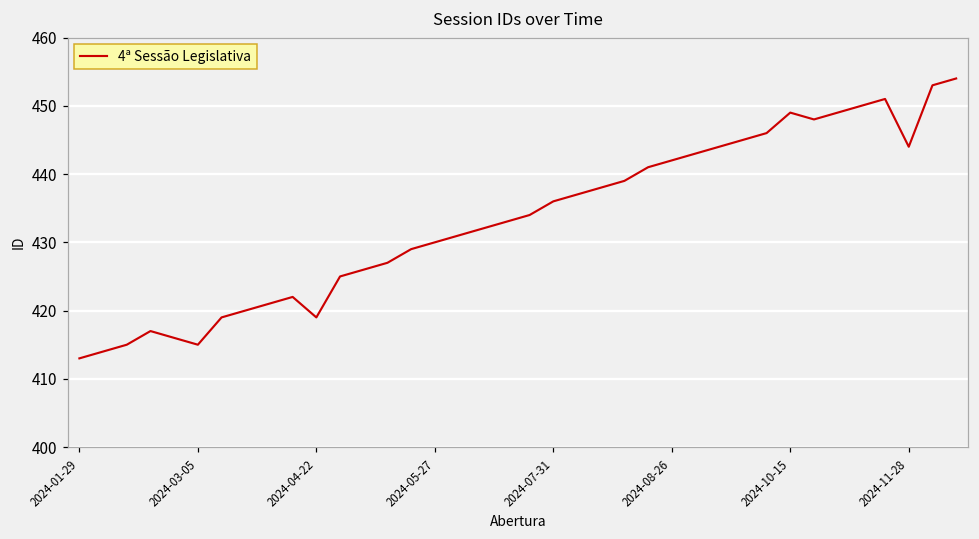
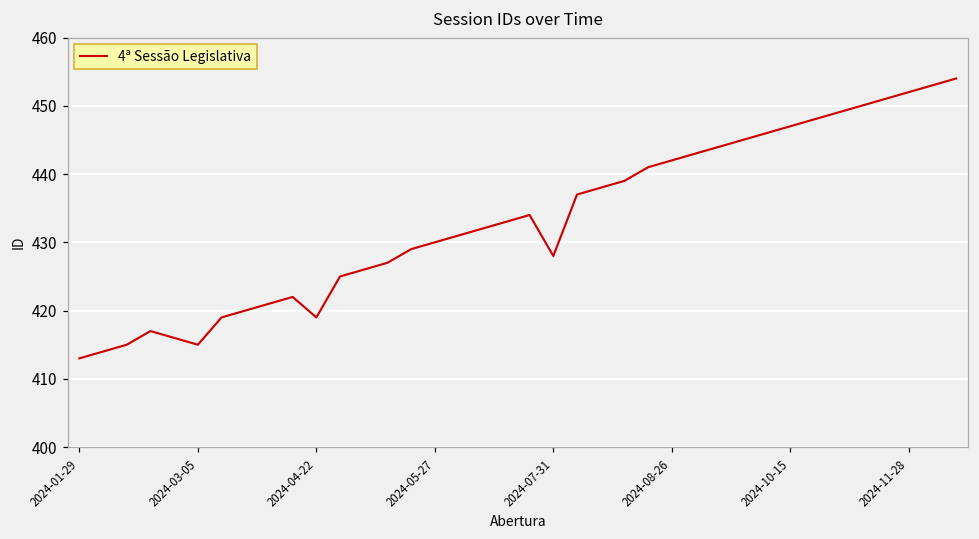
2024-07-31: 436 -> 428
2024-10-15: 449 -> 447
2024-11-28: 444 -> 452
